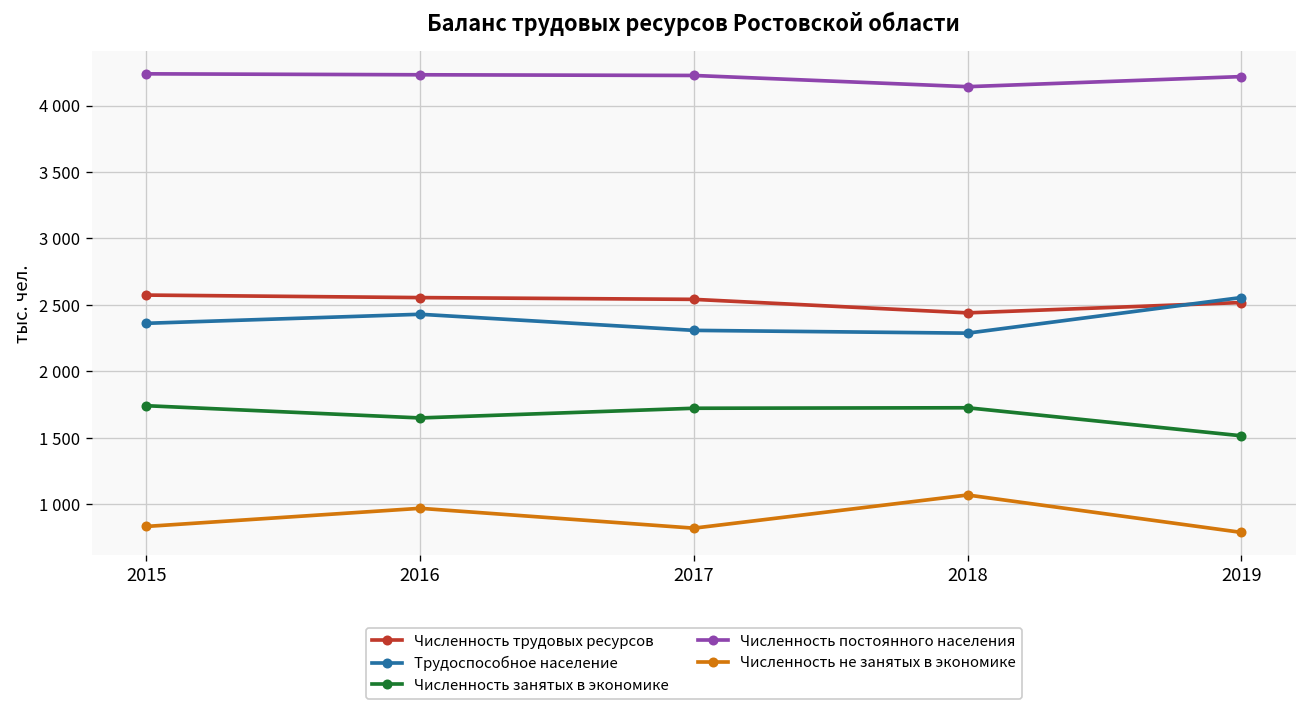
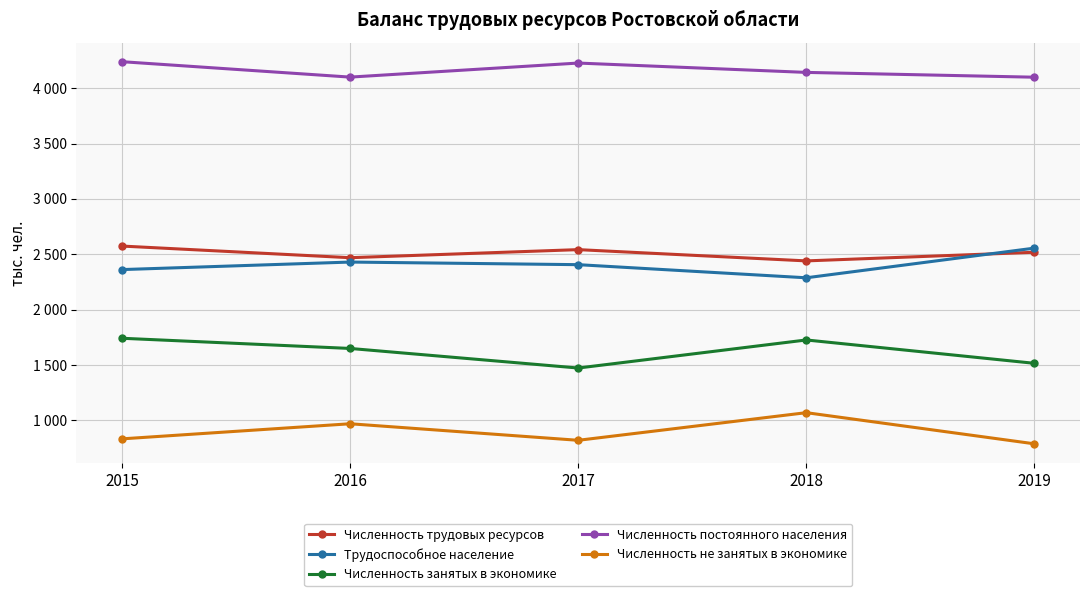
Численность трудовых ресурсов, 2016: 2550 -> 2470
Численность постоянного населения, 2016: 4230 -> 4100
Трудоспособное население, 2017: 2310 -> 2410
Численность занятых в экономике, 2017: 1720 -> 1470
Численность постоянного населения, 2019: 4220 -> 4100
